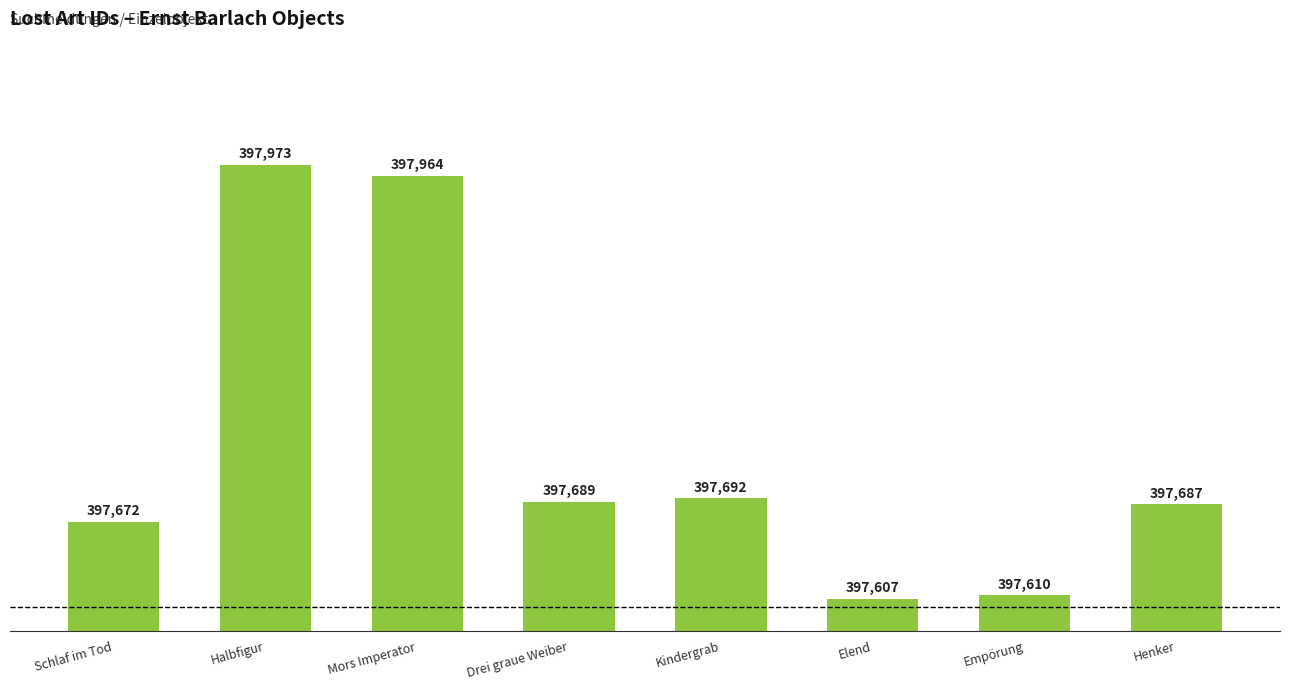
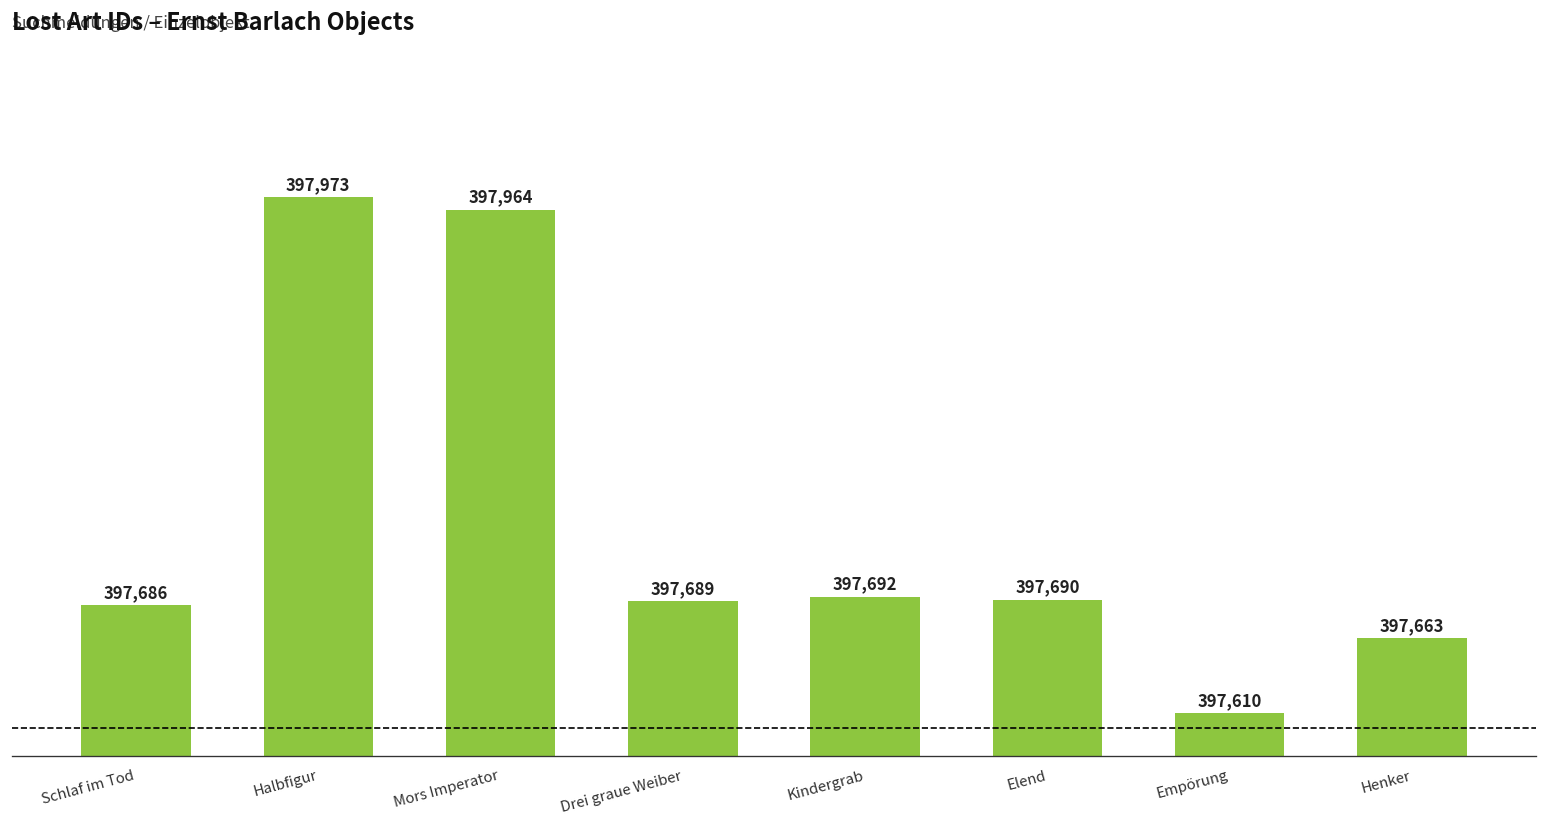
Schlaf im Tod: 397,672 -> 397,686
Elend: 397,607 -> 397,690
Henker: 397,687 -> 397,663
